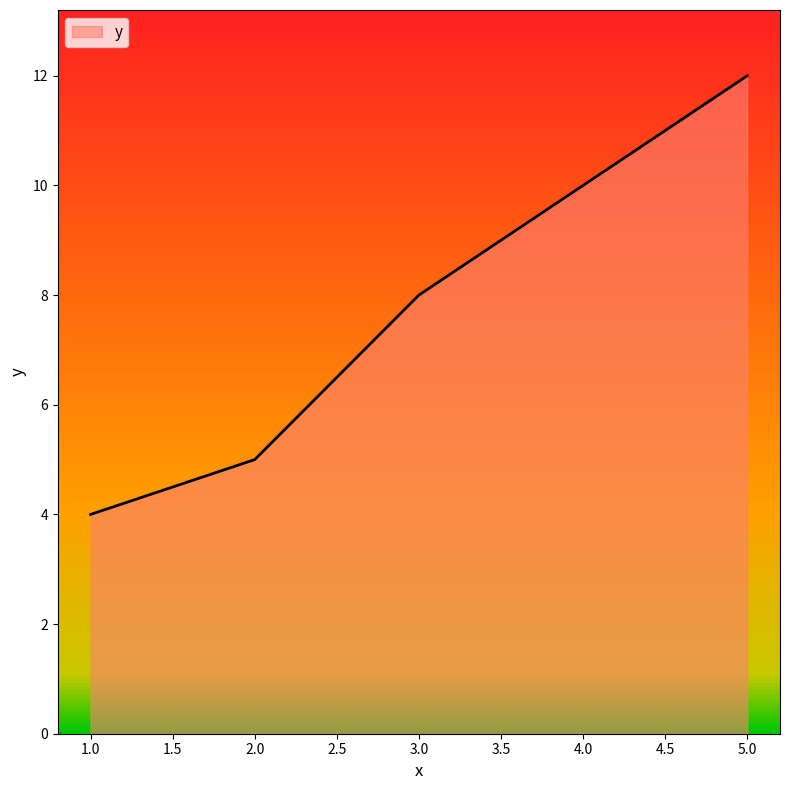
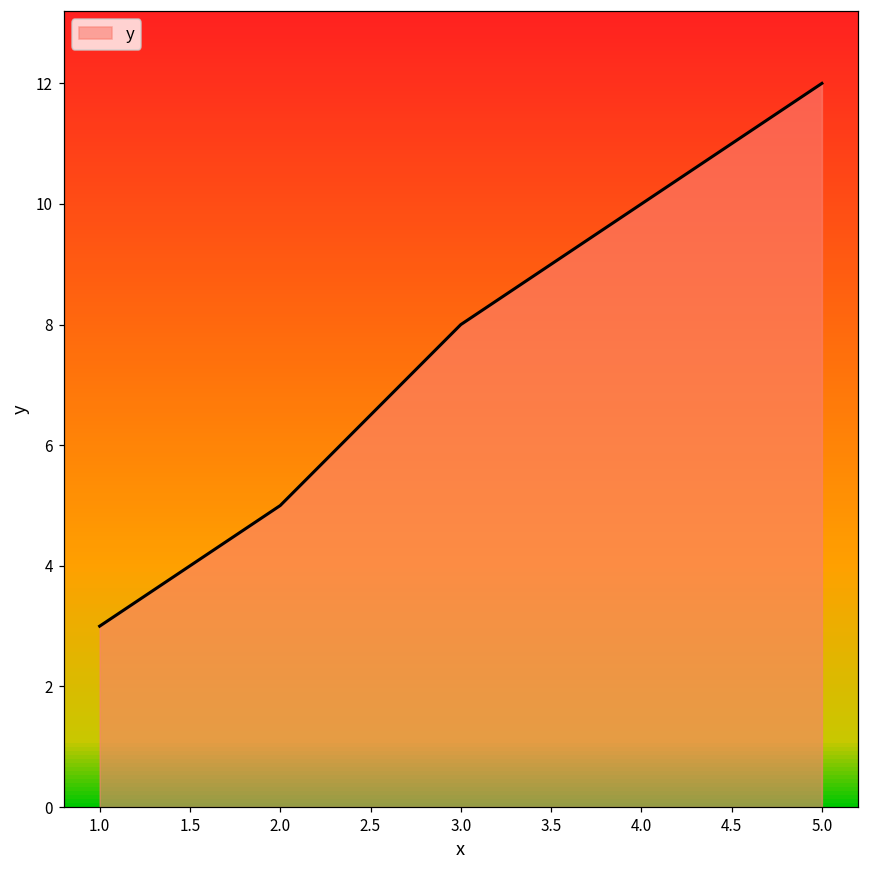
y, 1.0: 4 -> 3
